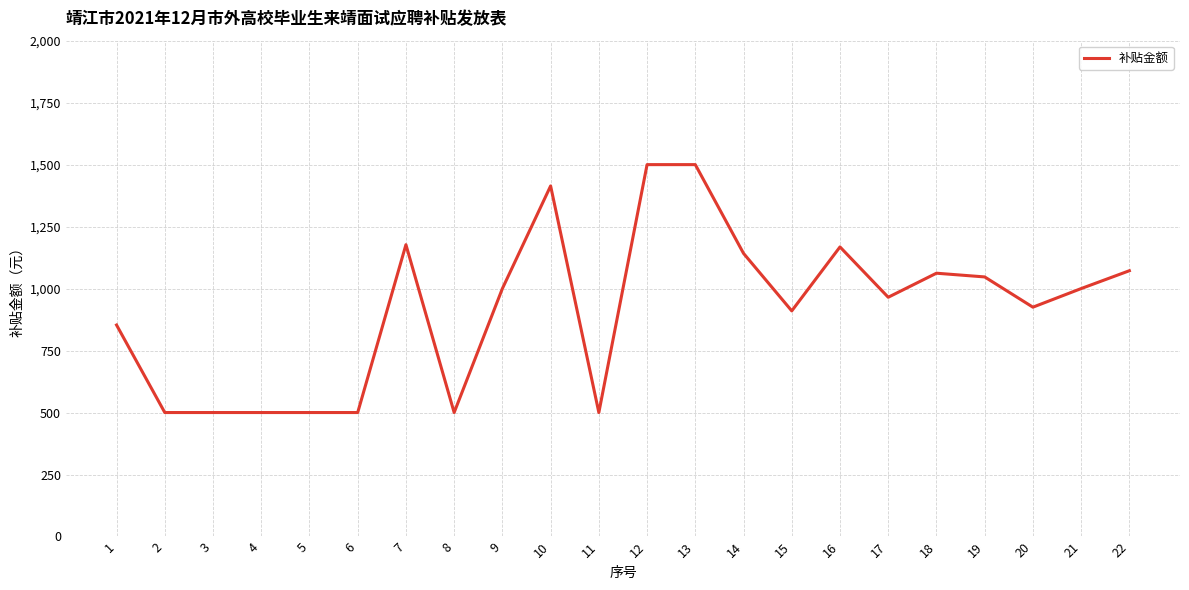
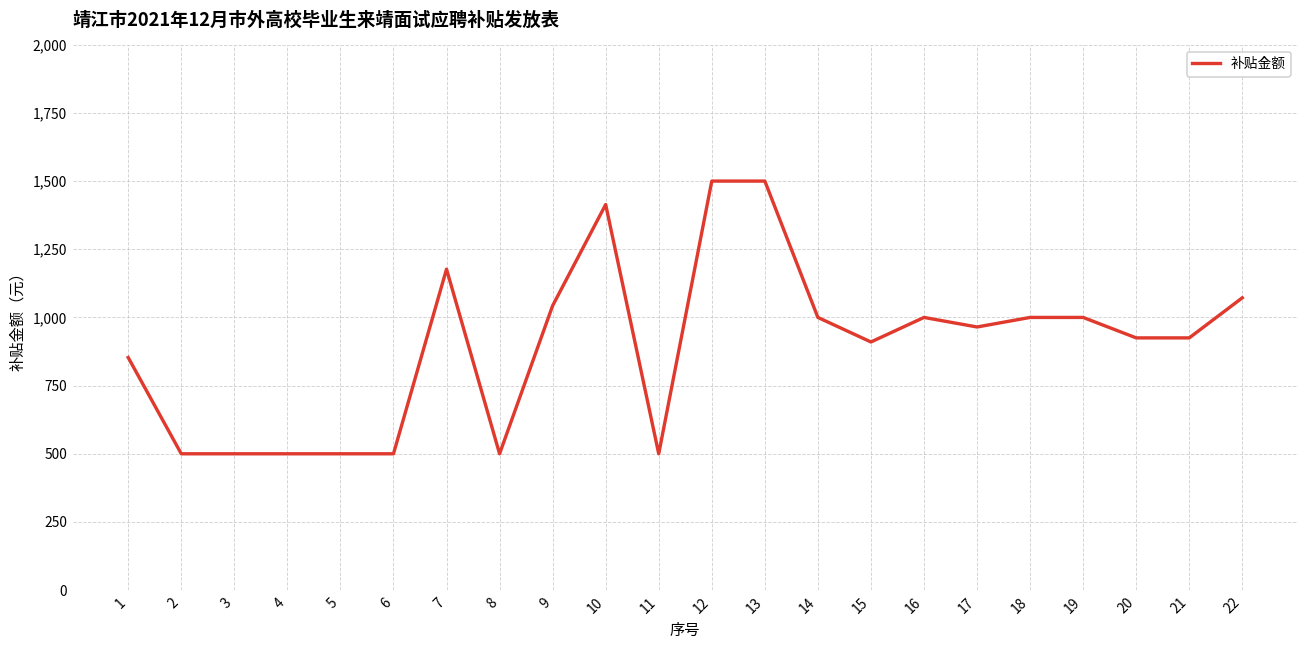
9: 1,000 -> 1,040
14: 1,140 -> 1,000
16: 1,170 -> 1,000
18: 1,060 -> 1,000
19: 1,050 -> 1,000
21: 1,000 -> 930
